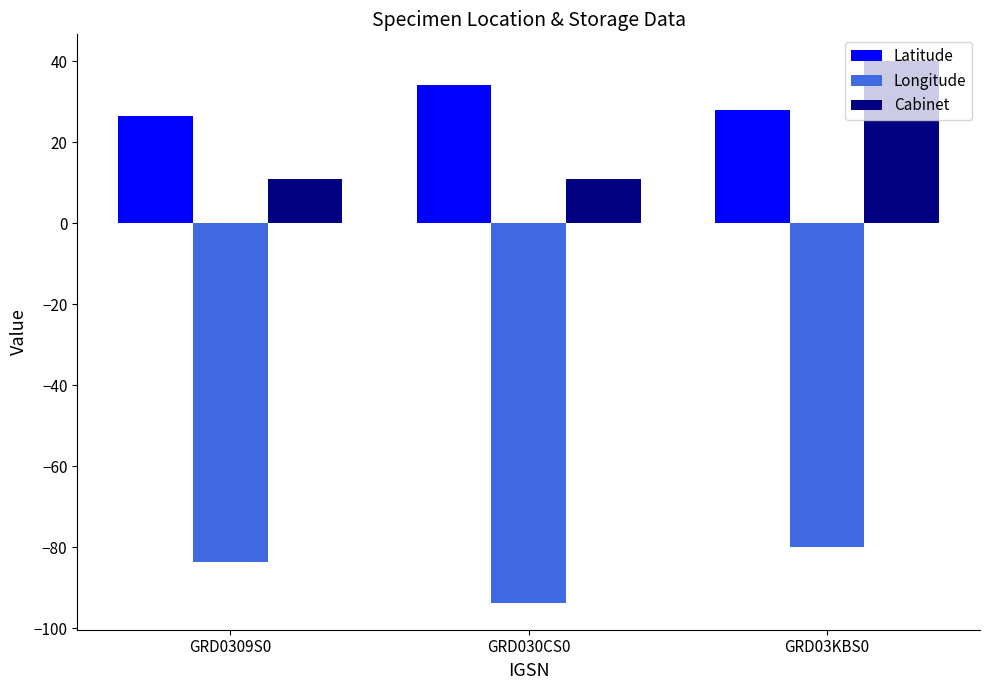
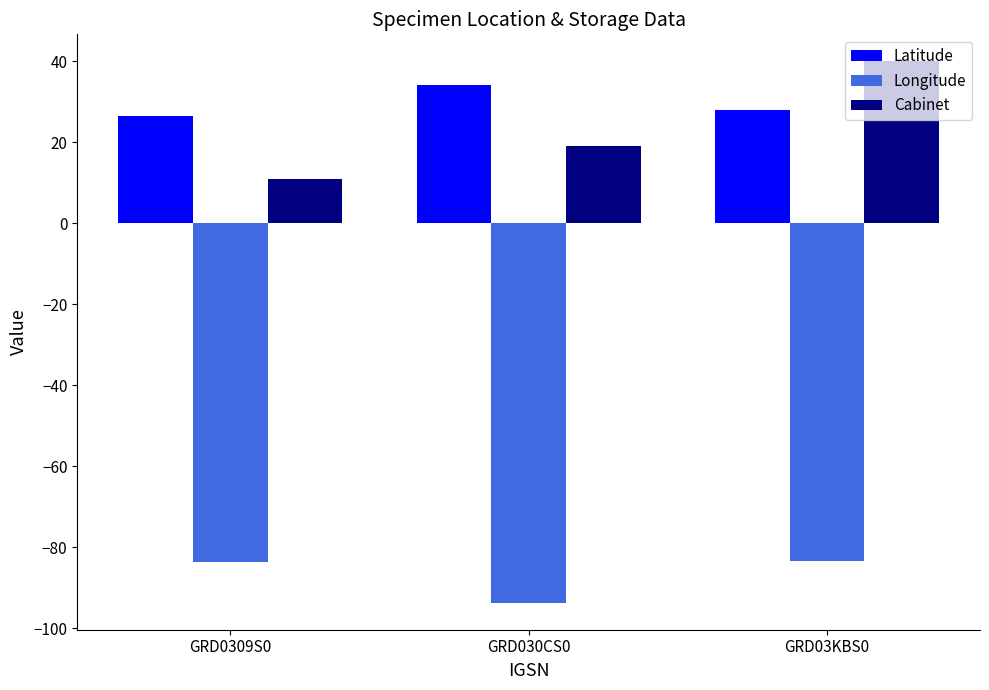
Cabinet, GRD030CS0: 11 -> 19
Longitude, GRD03KBS0: -80 -> -84
